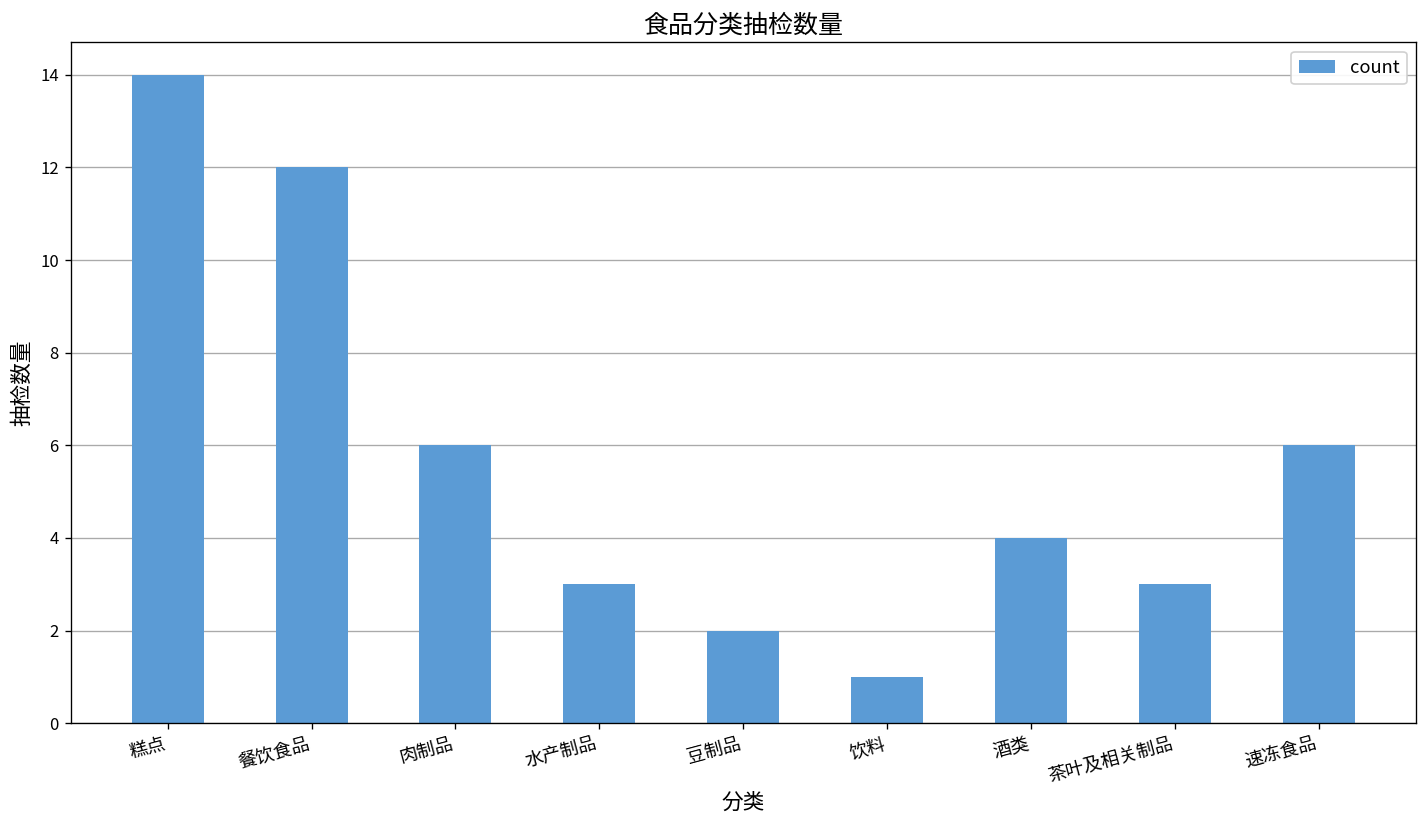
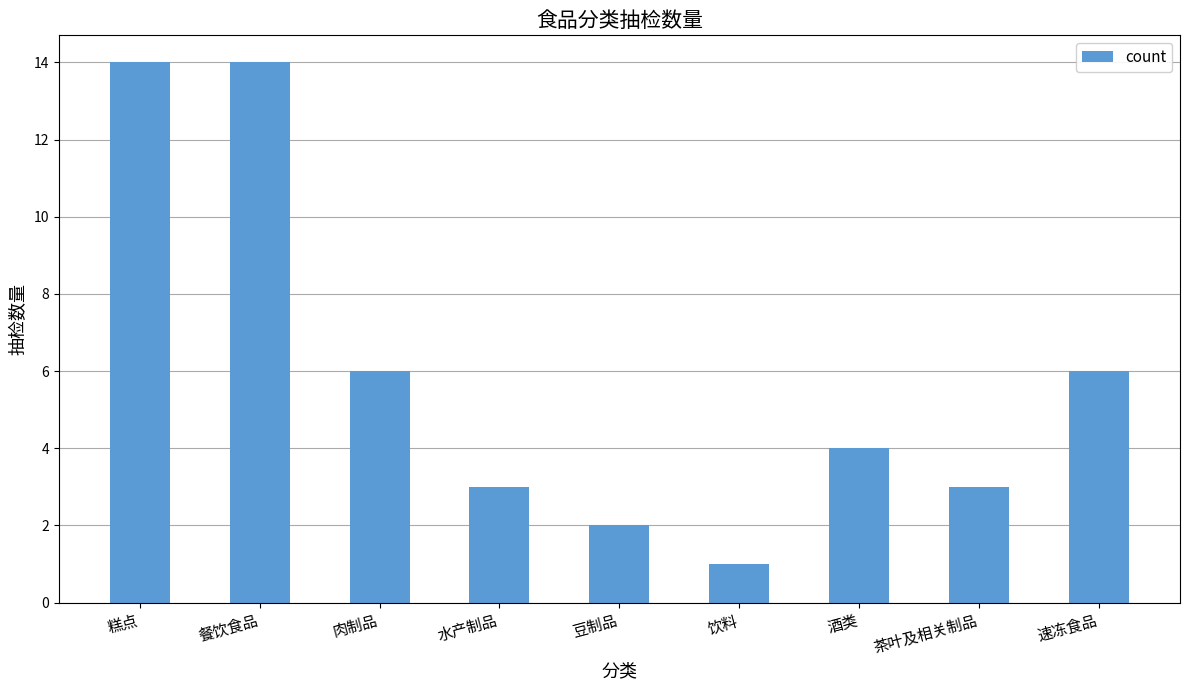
餐饮食品: 12 -> 14
